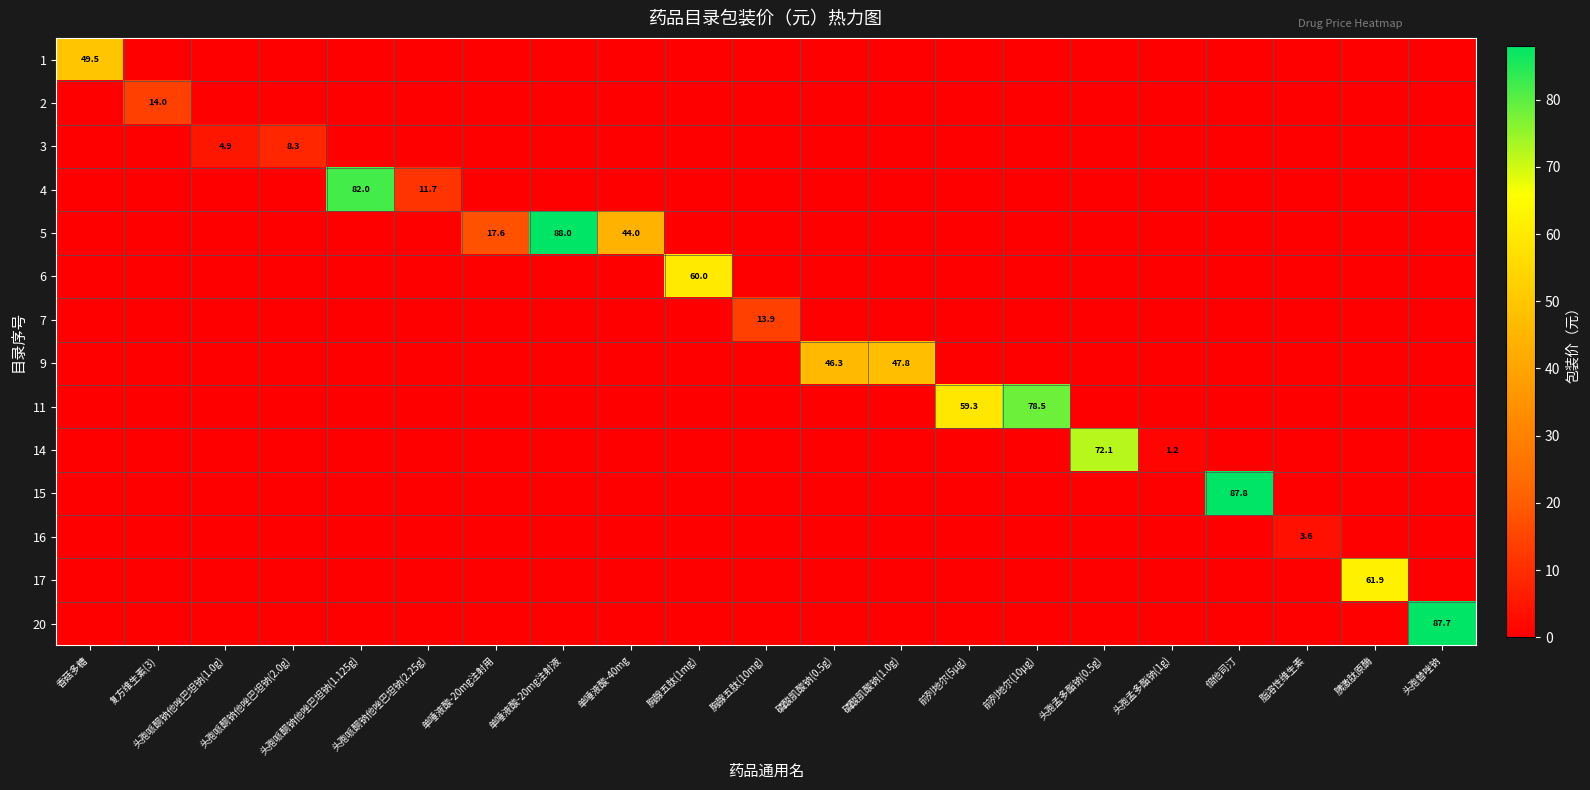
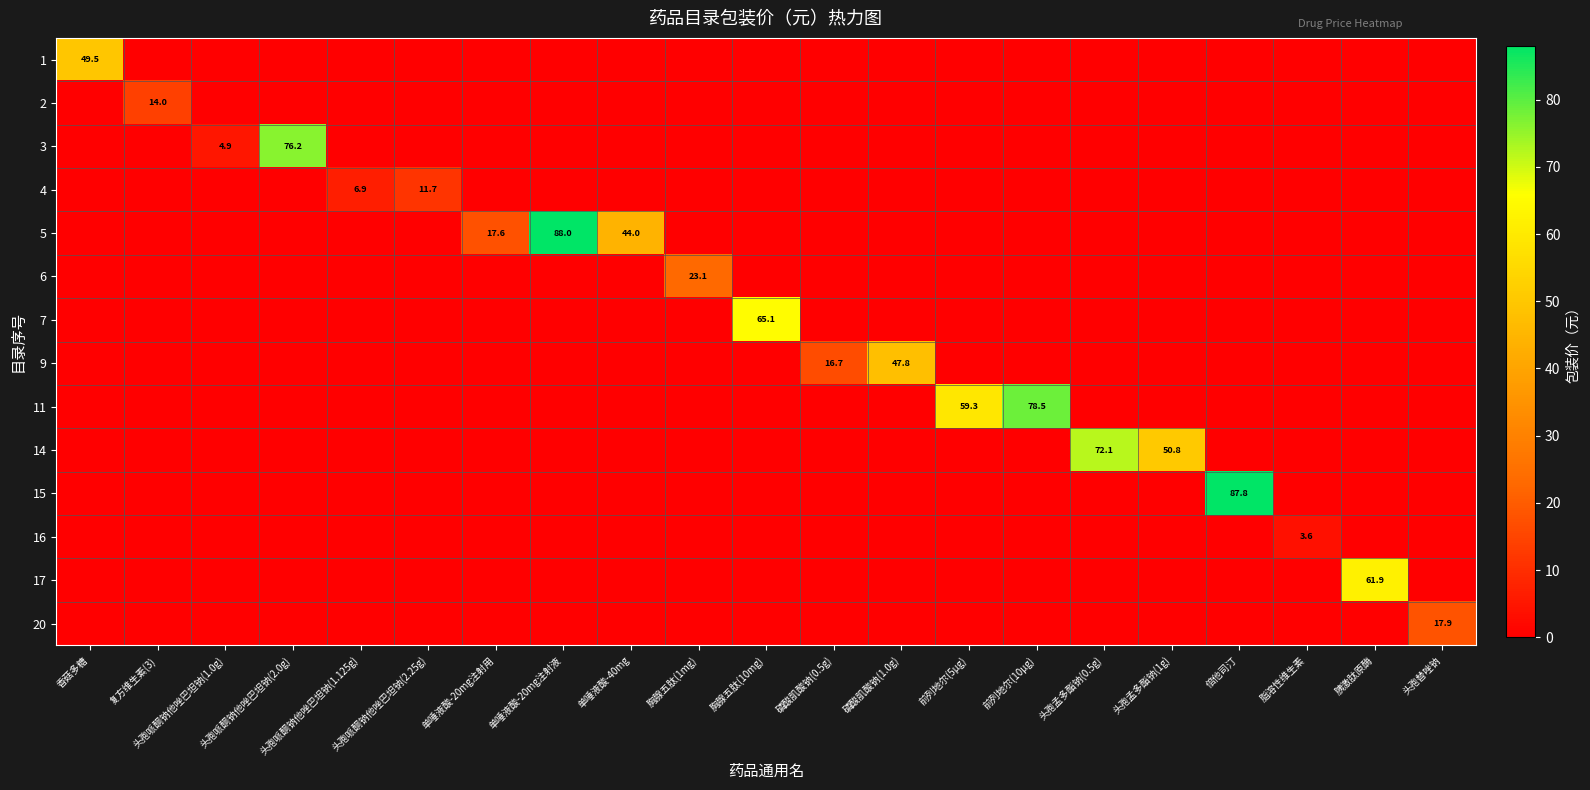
3, 头孢哌酮钠他唑巴坦钠(2.0g): 8.3 -> 76.2
4, 头孢哌酮钠他唑巴坦钠(1.125g): 82.0 -> 6.9
6, 胸腺五肽(1mg): 60.0 -> 23.1
7, 胸腺五肽(10mg): 13.9 -> 65.1
9, 磷酸肌酸钠(0.5g): 46.3 -> 16.7
14, 头孢孟多酯钠(1g): 1.2 -> 50.8
20, 头孢替唑钠: 87.7 -> 17.9
